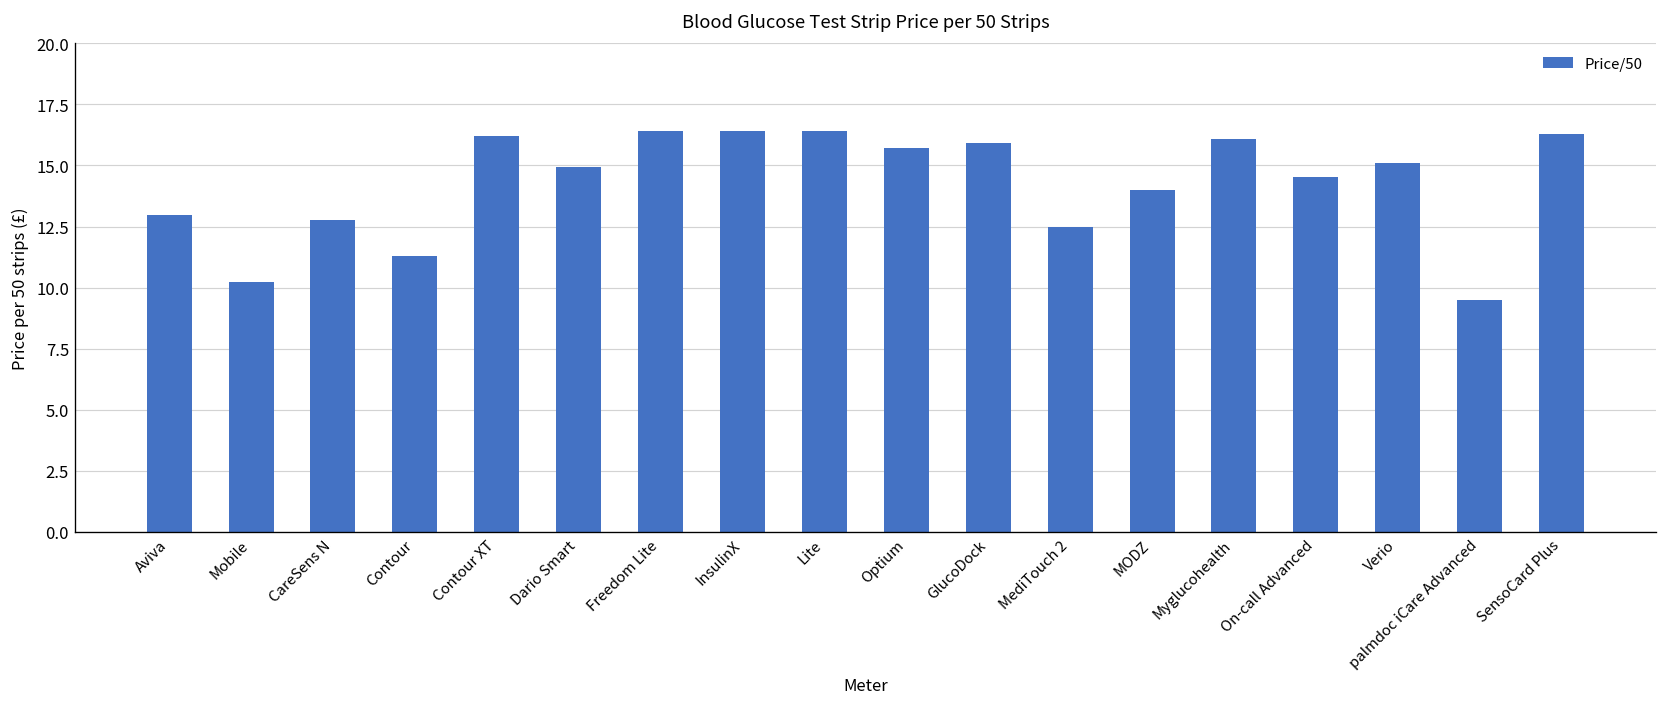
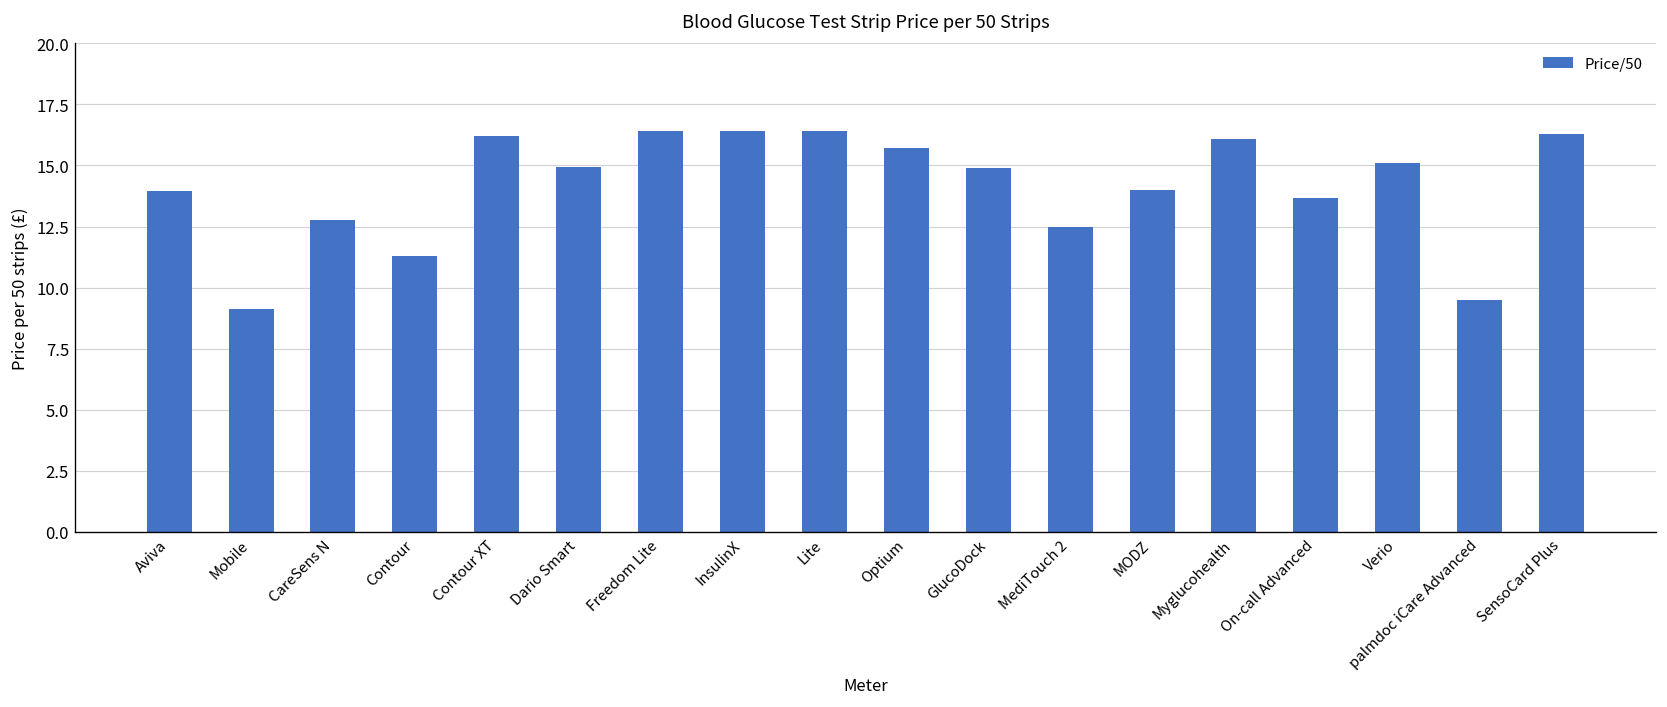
Aviva: 13.0 -> 13.9
Mobile: 10.2 -> 9.1
GlucoDock: 15.9 -> 14.9
On-call Advanced: 14.5 -> 13.7
